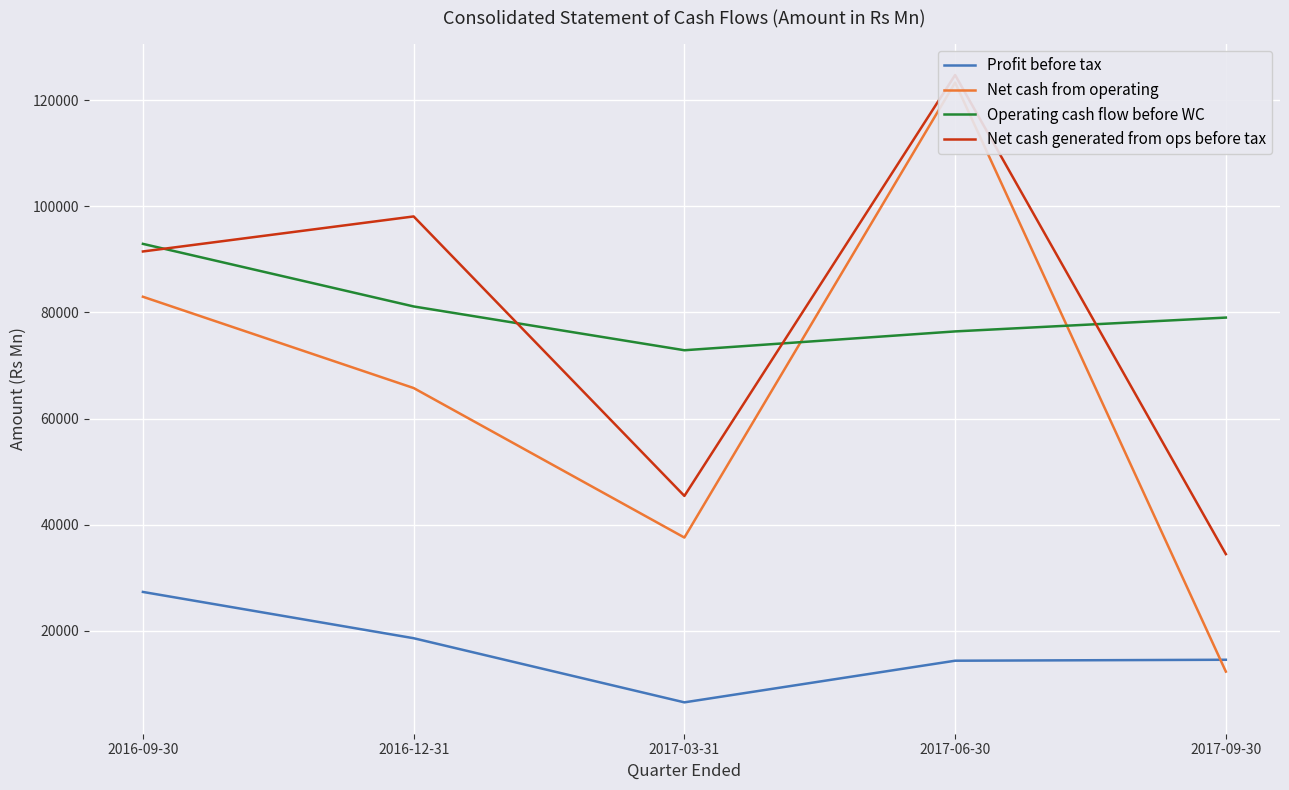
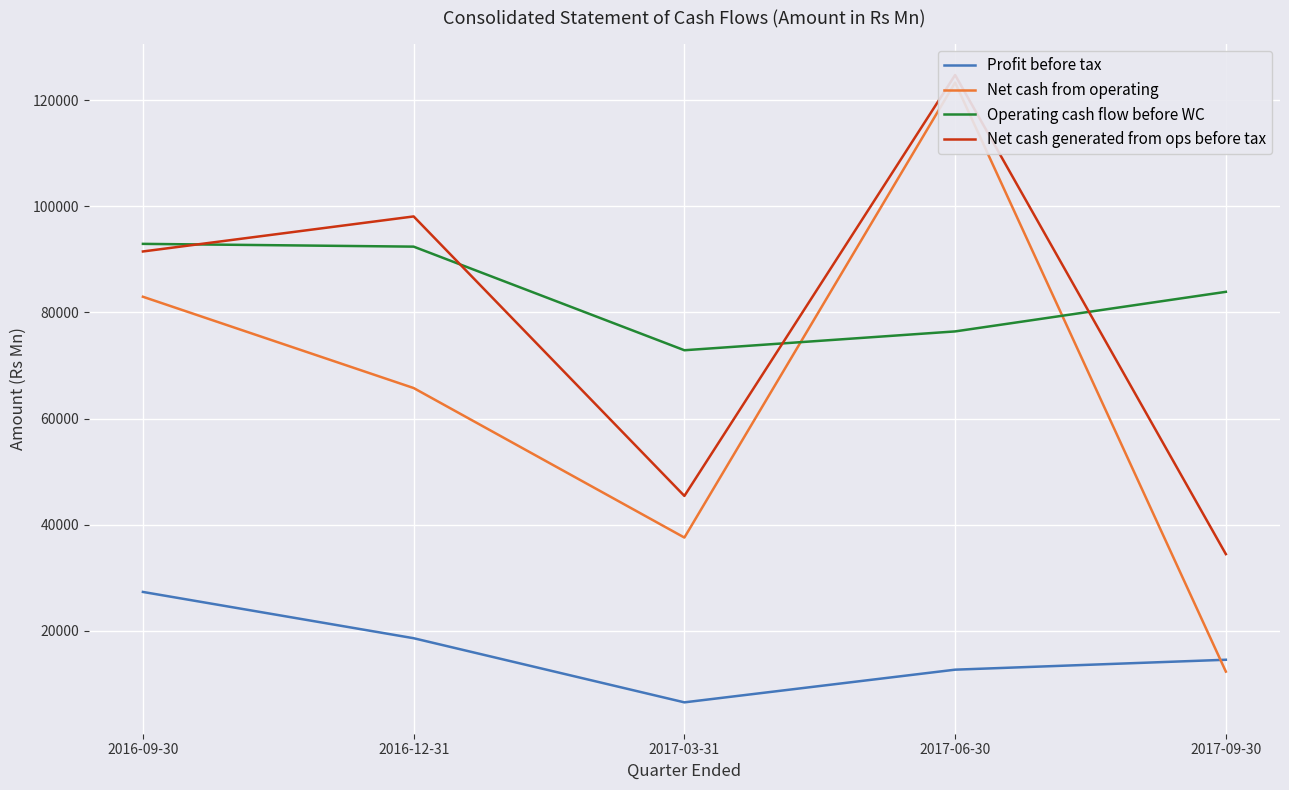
Operating cash flow before WC, 2016-12-31: 81000 -> 92000
Profit before tax, 2017-06-30: 14000 -> 13000
Operating cash flow before WC, 2017-09-30: 79000 -> 84000
